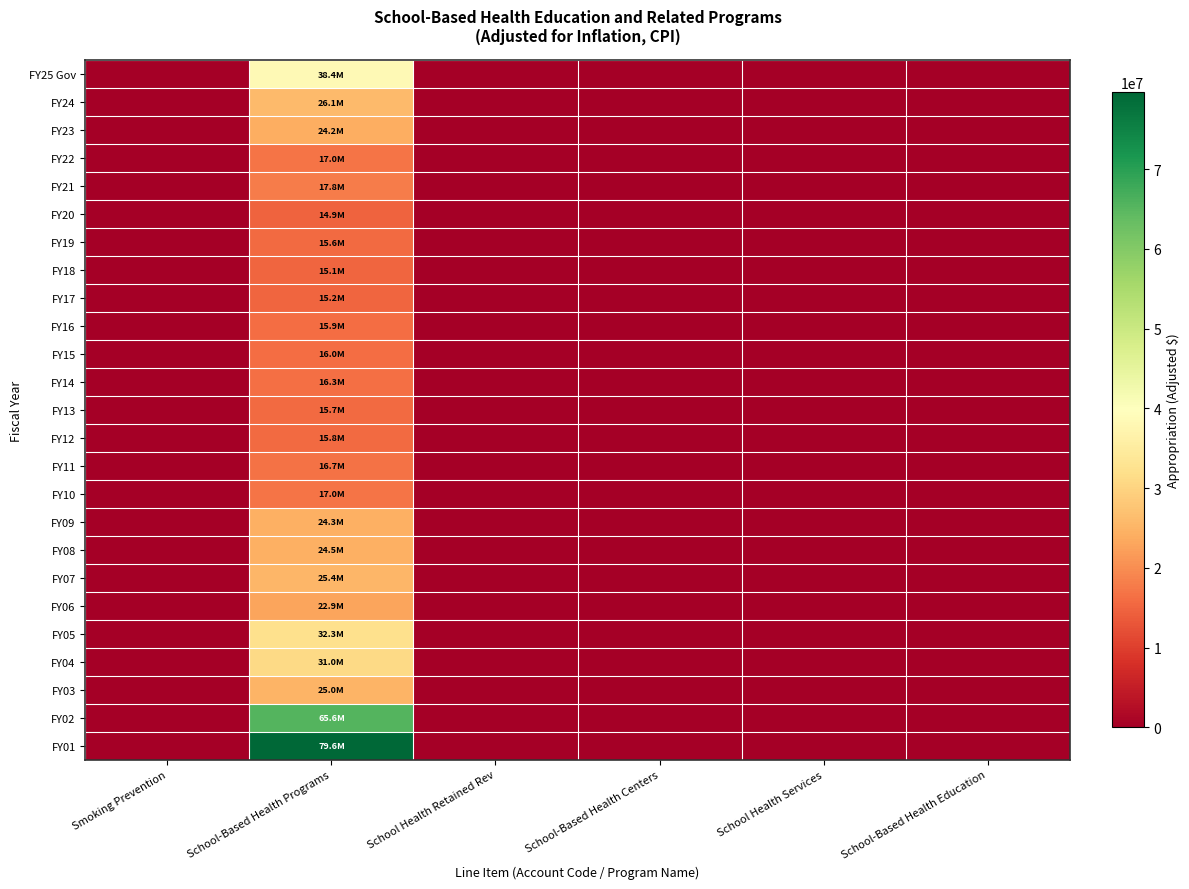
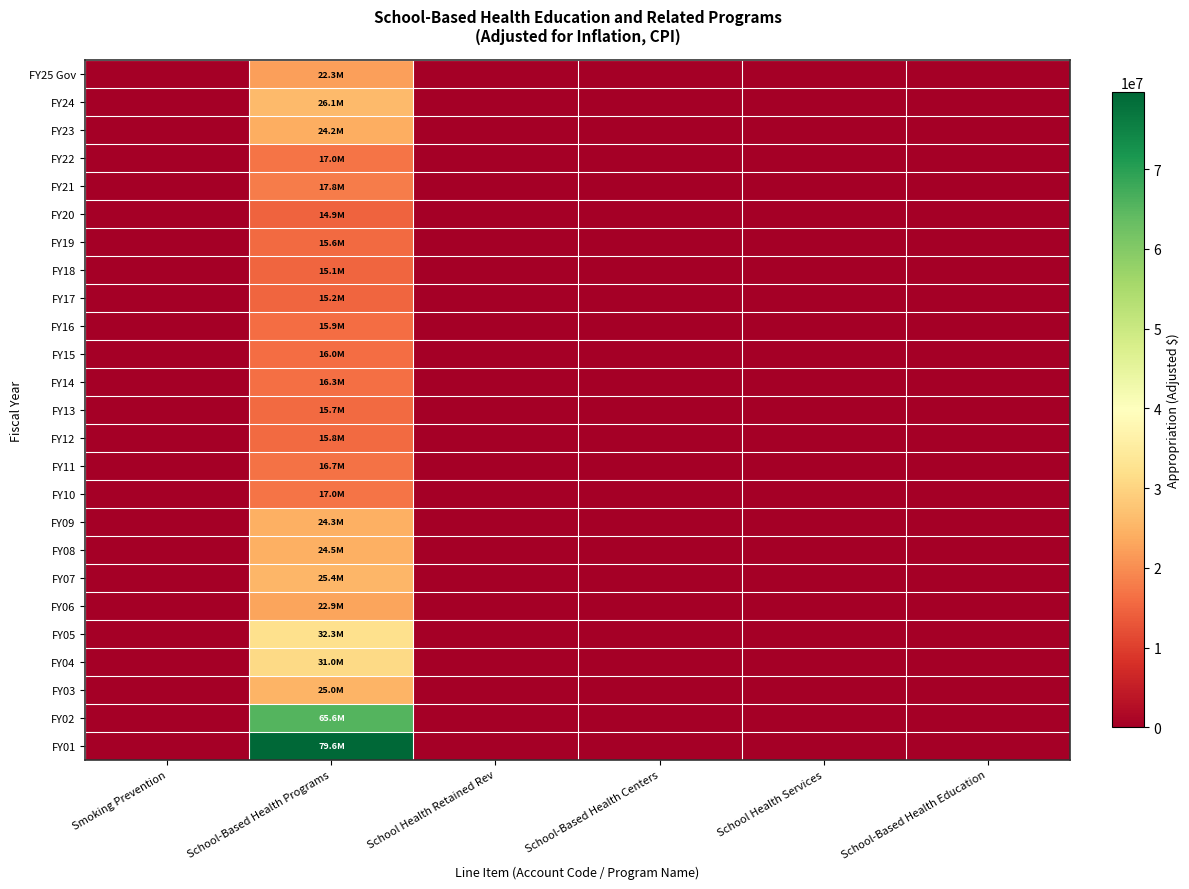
FY25 Gov, School-Based Health Programs: 38.4M -> 22.3M
